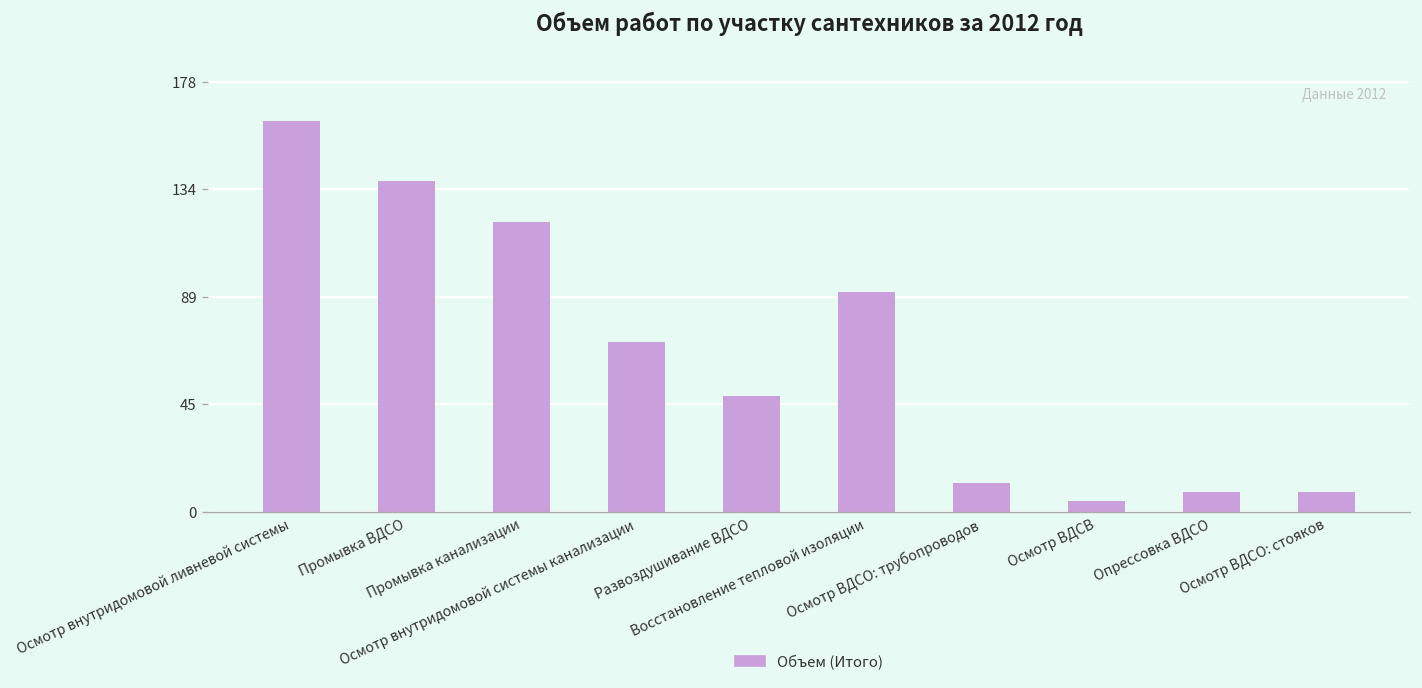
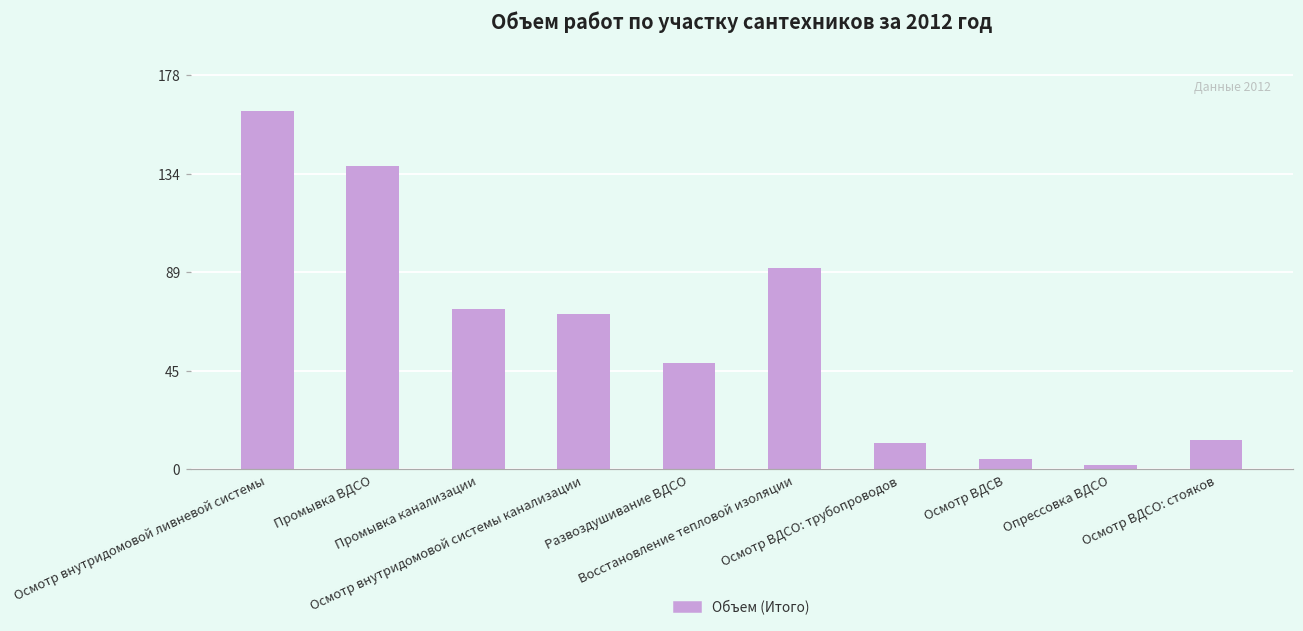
Промывка канализации: 120 -> 72
Опрессовка ВДСО: 8 -> 2
Осмотр ВДСО: стояков: 8 -> 13
